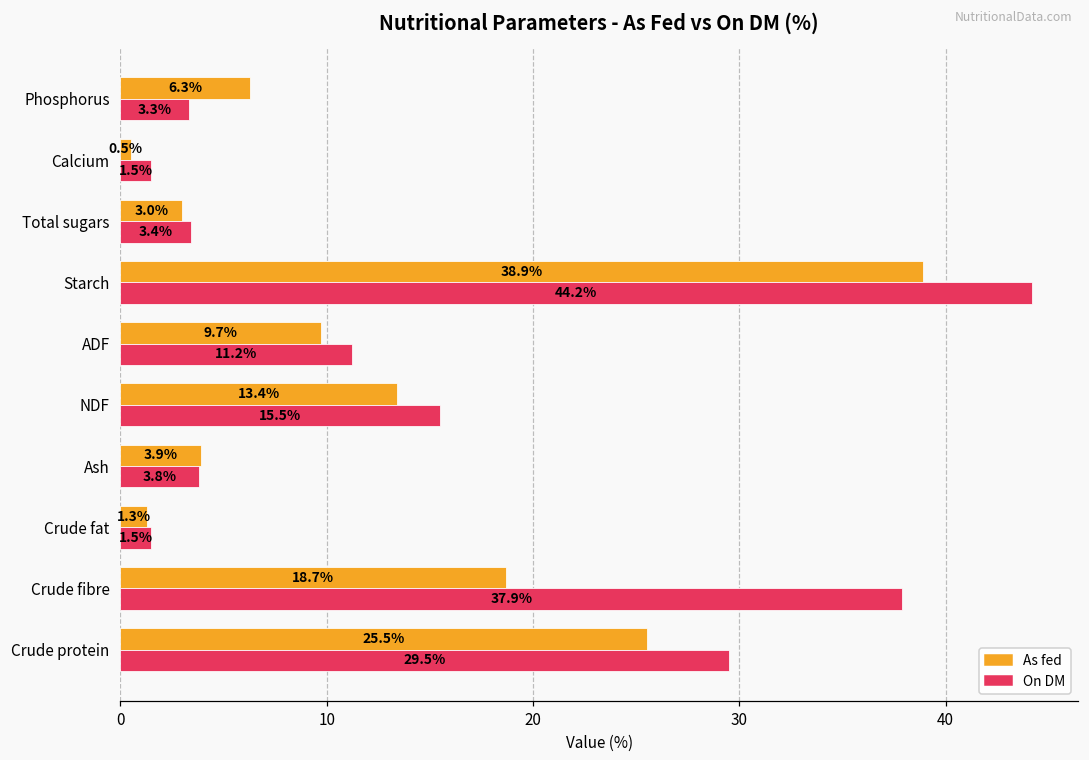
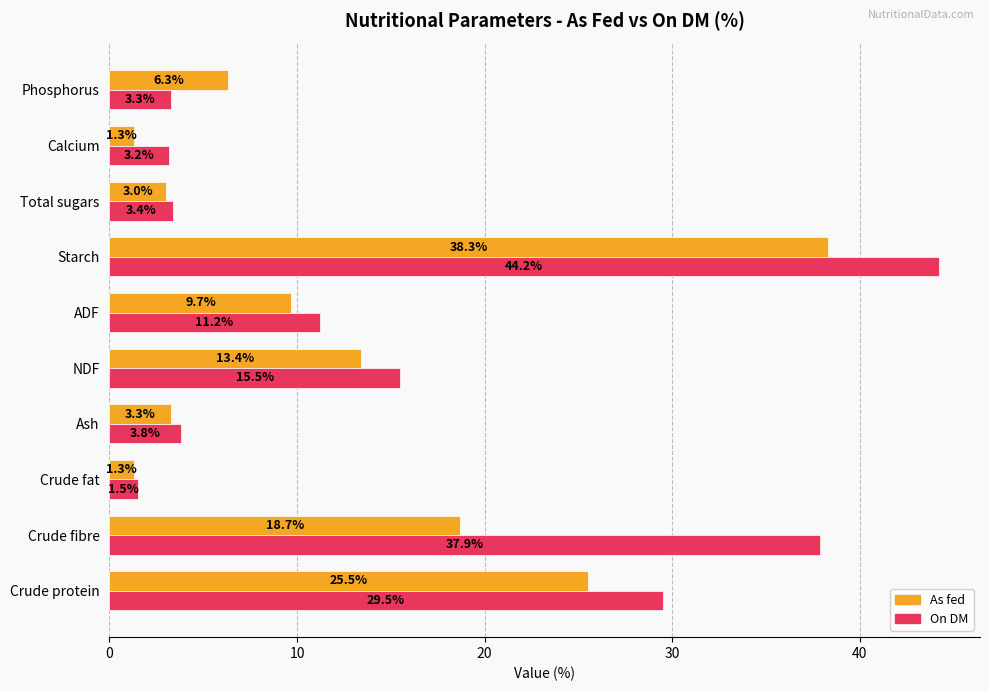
As fed, Calcium: 0.5% -> 1.3%
On DM, Calcium: 1.5% -> 3.2%
As fed, Starch: 38.9% -> 38.3%
As fed, Ash: 3.9% -> 3.3%
